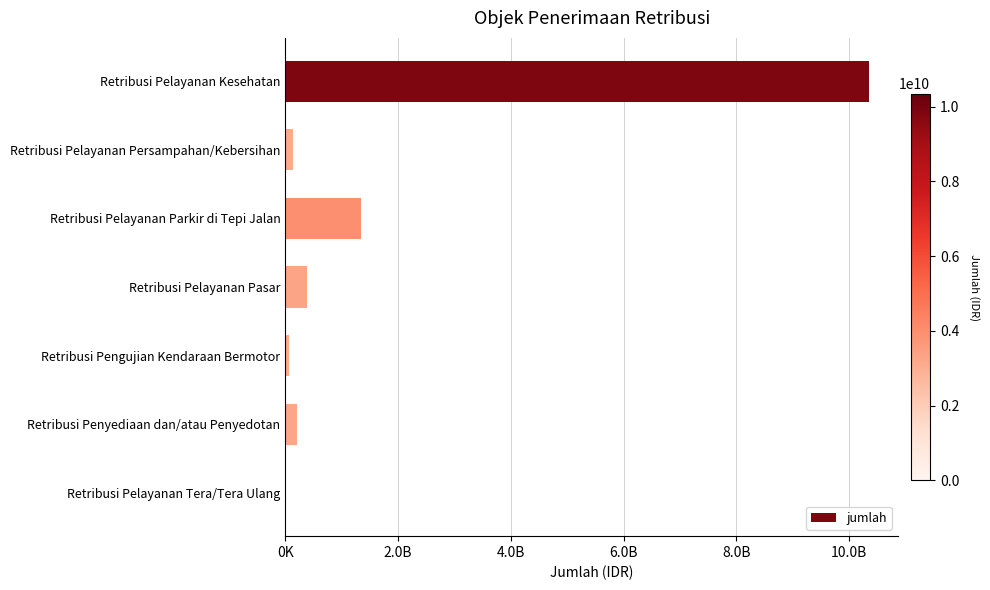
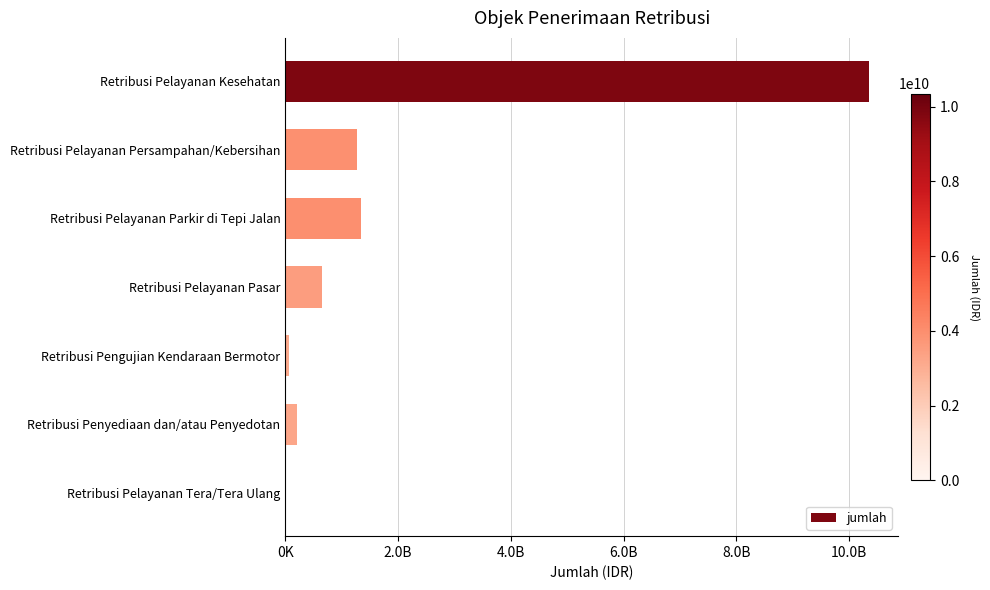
Retribusi Pelayanan Persampahan/Kebersihan: 100000000 -> 1300000000
Retribusi Pelayanan Pasar: 400000000 -> 700000000
